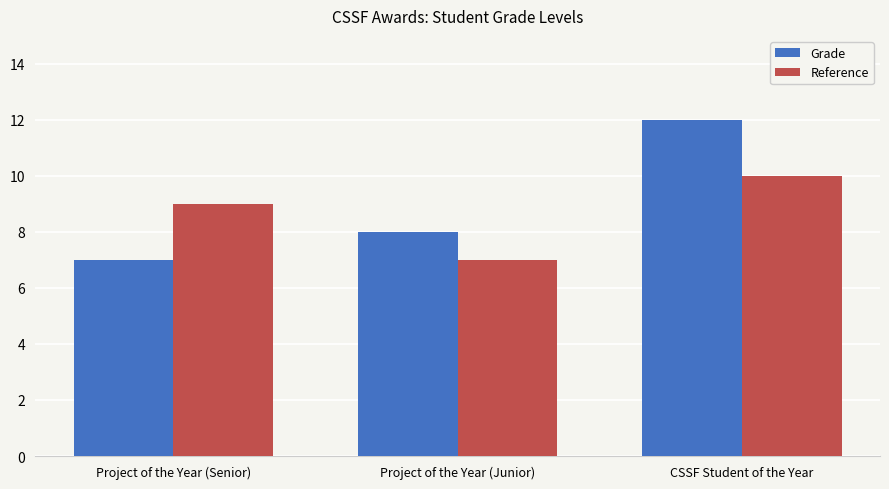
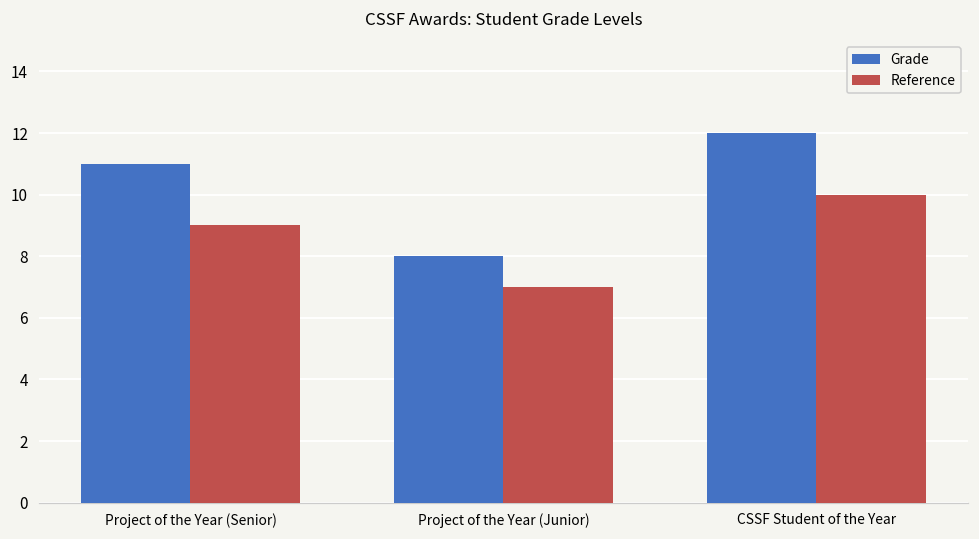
Grade, Project of the Year (Senior): 7 -> 11
